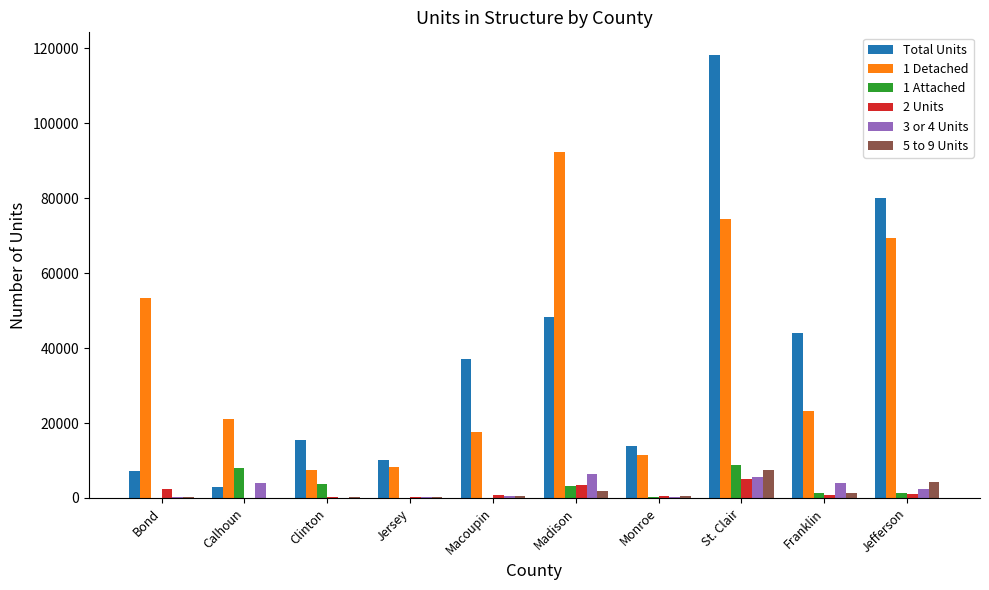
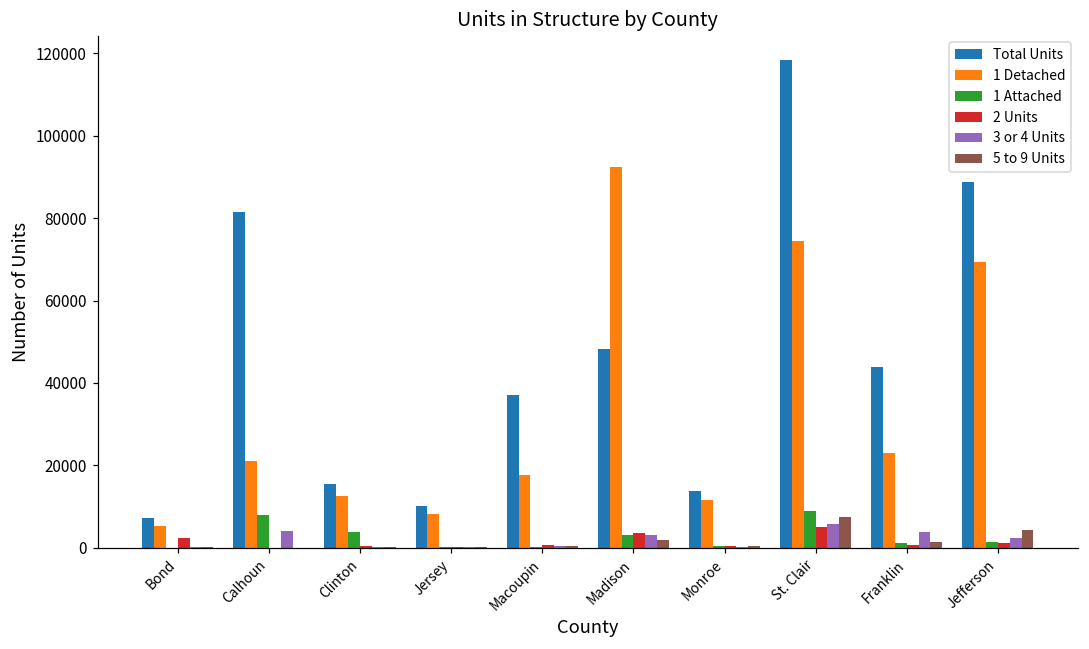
1 Detached, Bond: 53000 -> 5000
Total Units, Calhoun: 3000 -> 81000
1 Detached, Clinton: 7000 -> 13000
3 or 4 Units, Madison: 6000 -> 3000
Total Units, Jefferson: 80000 -> 89000
